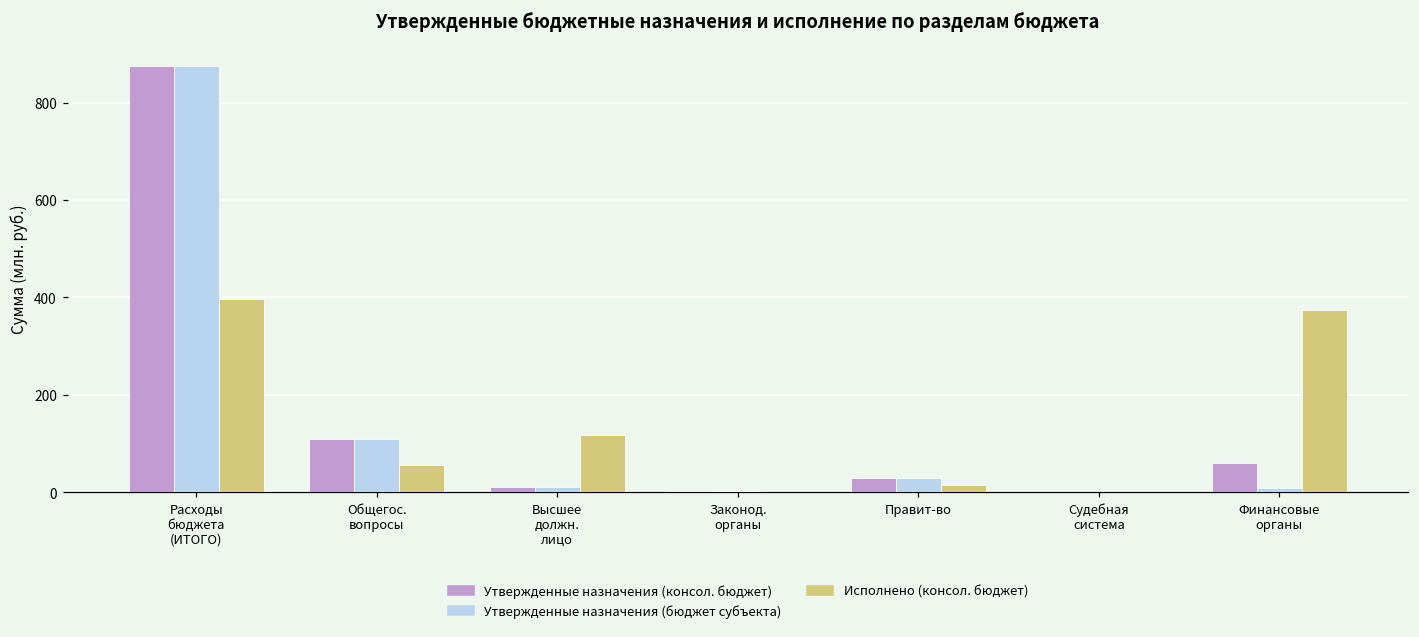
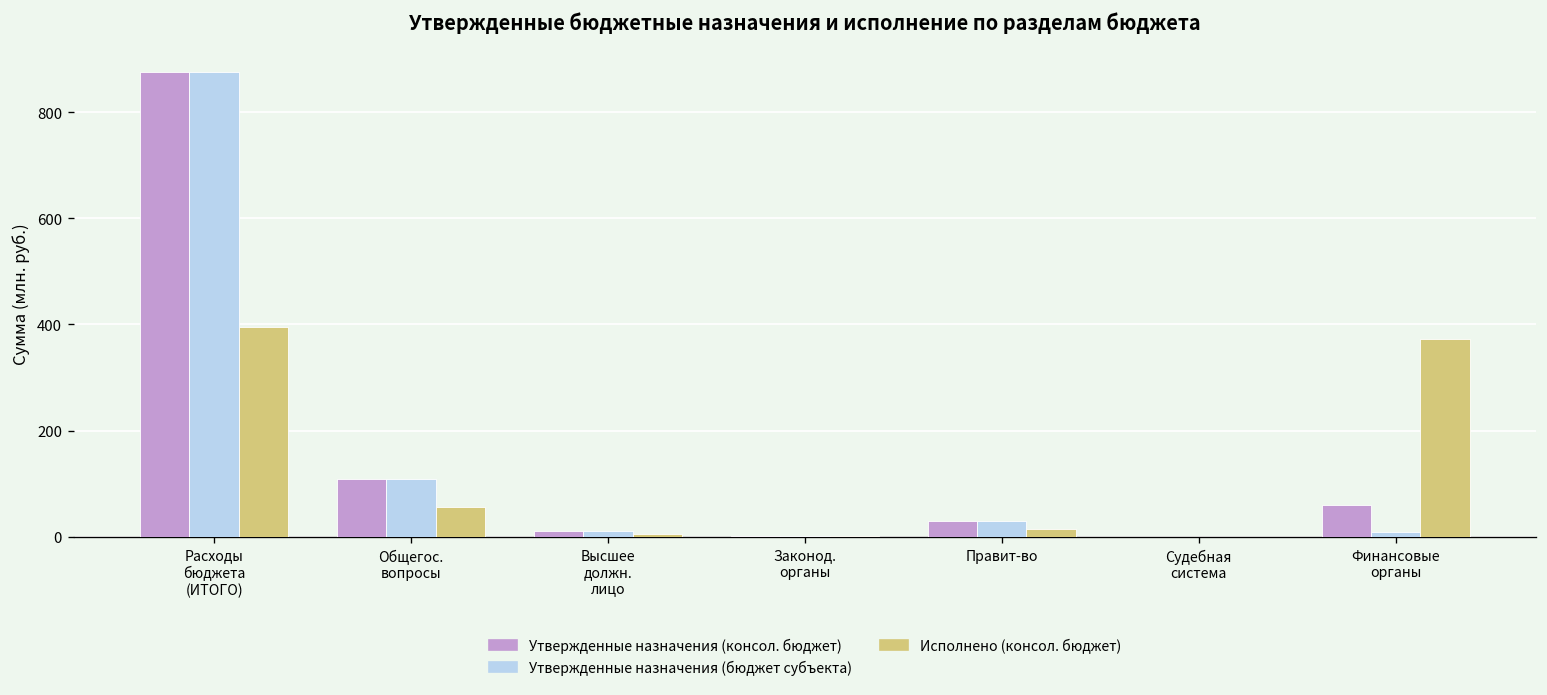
Исполнено (консол. бюджет), Высшее должн. лицо: 120 -> 10
